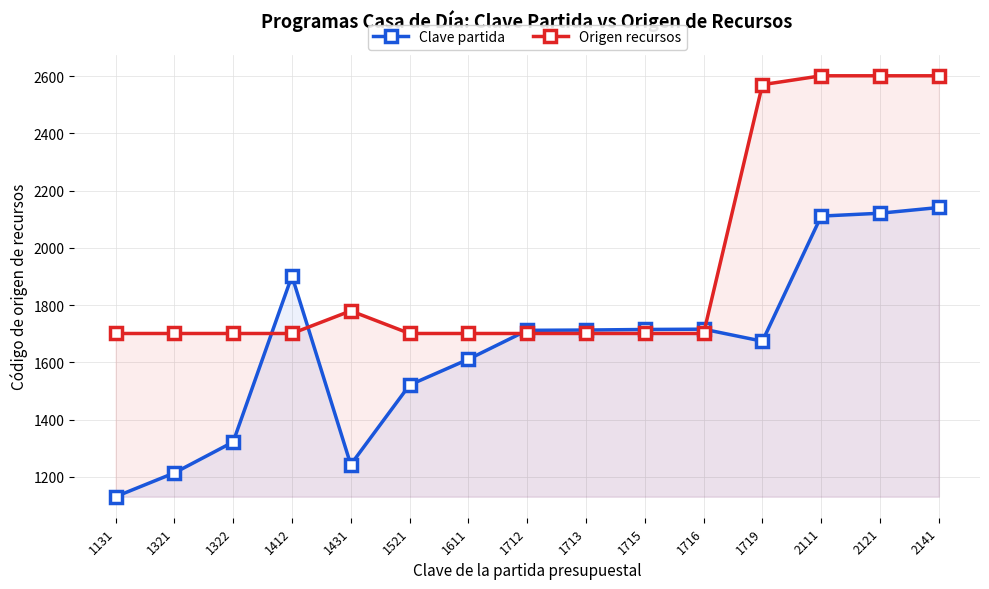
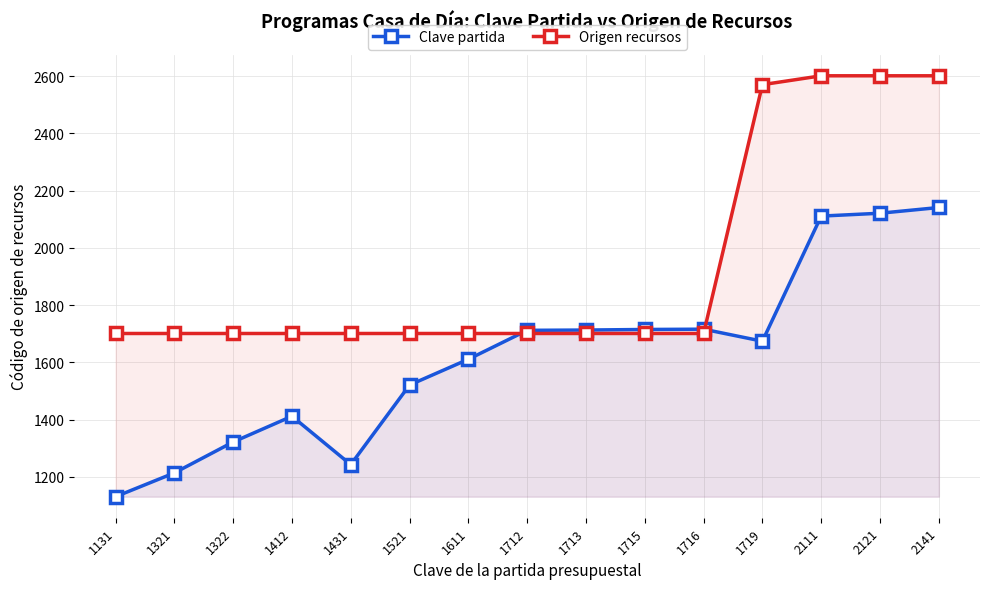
Clave partida, 1412: 1900 -> 1410
Origen recursos, 1431: 1780 -> 1700
